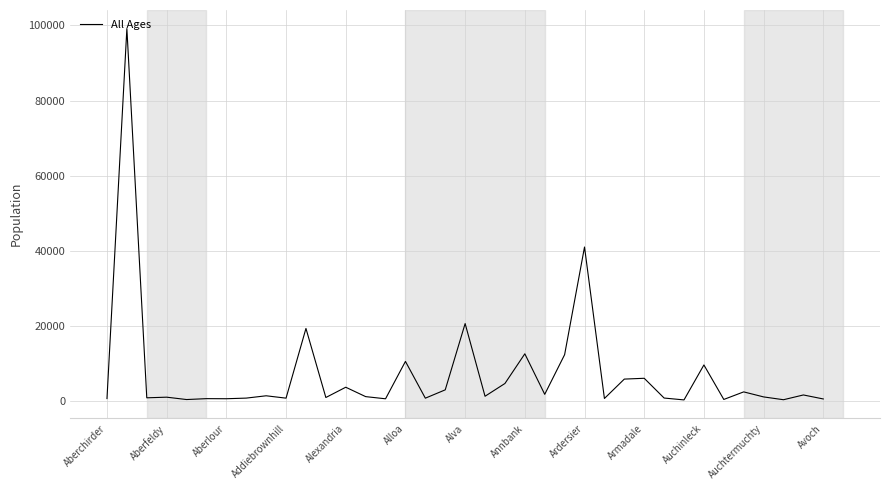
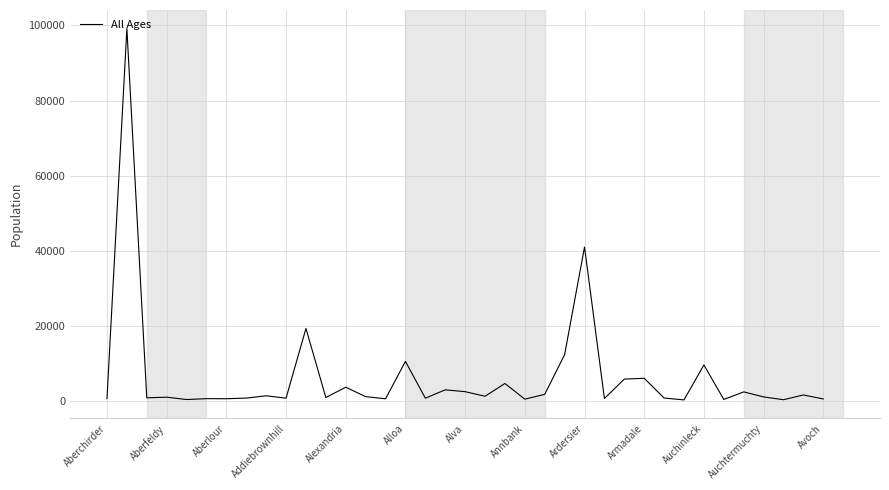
Alva: 21000 -> 2000
Annbank: 13000 -> 0
